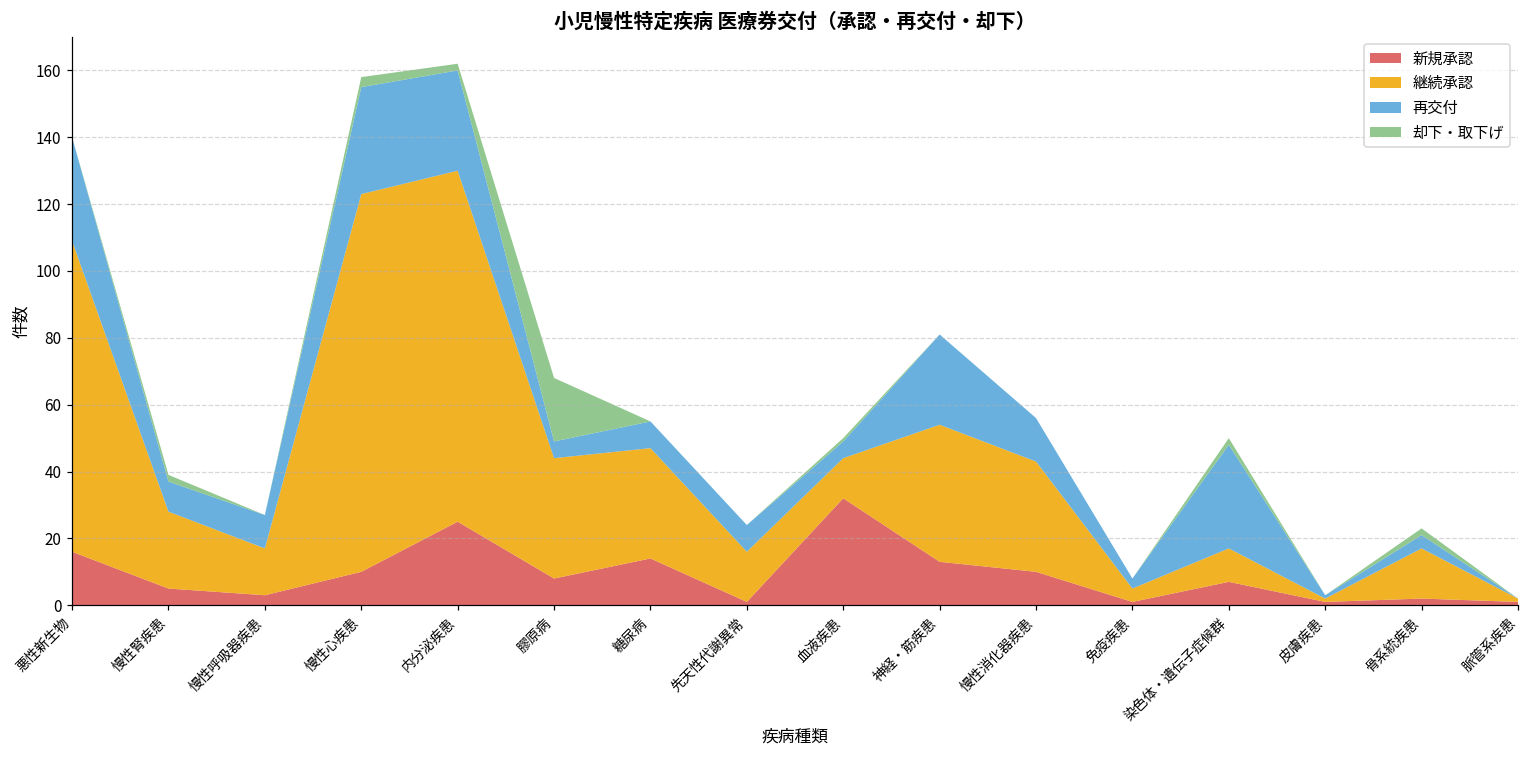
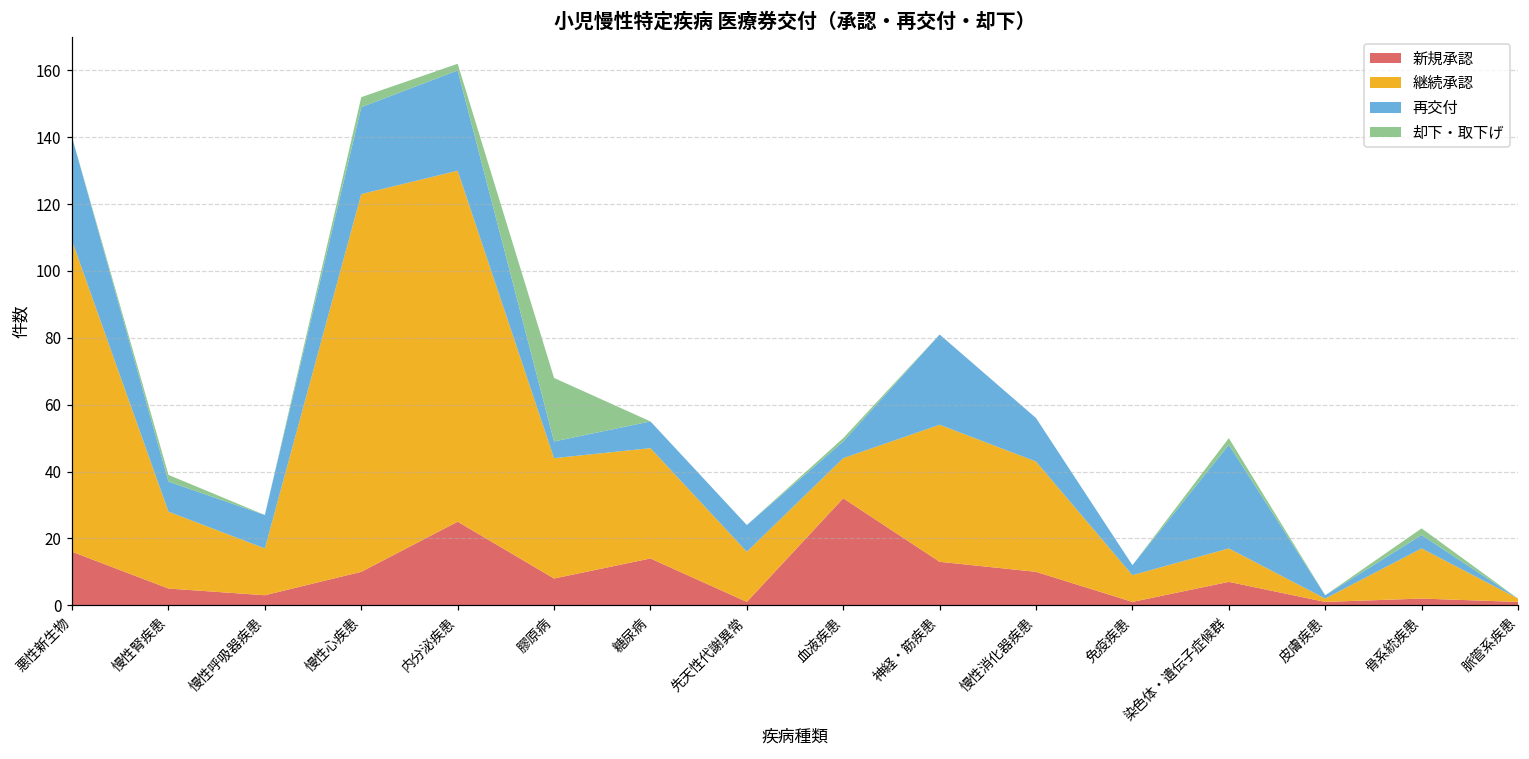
再交付, 慢性心疾患: 32 -> 26
継続承認, 免疫疾患: 4 -> 8
